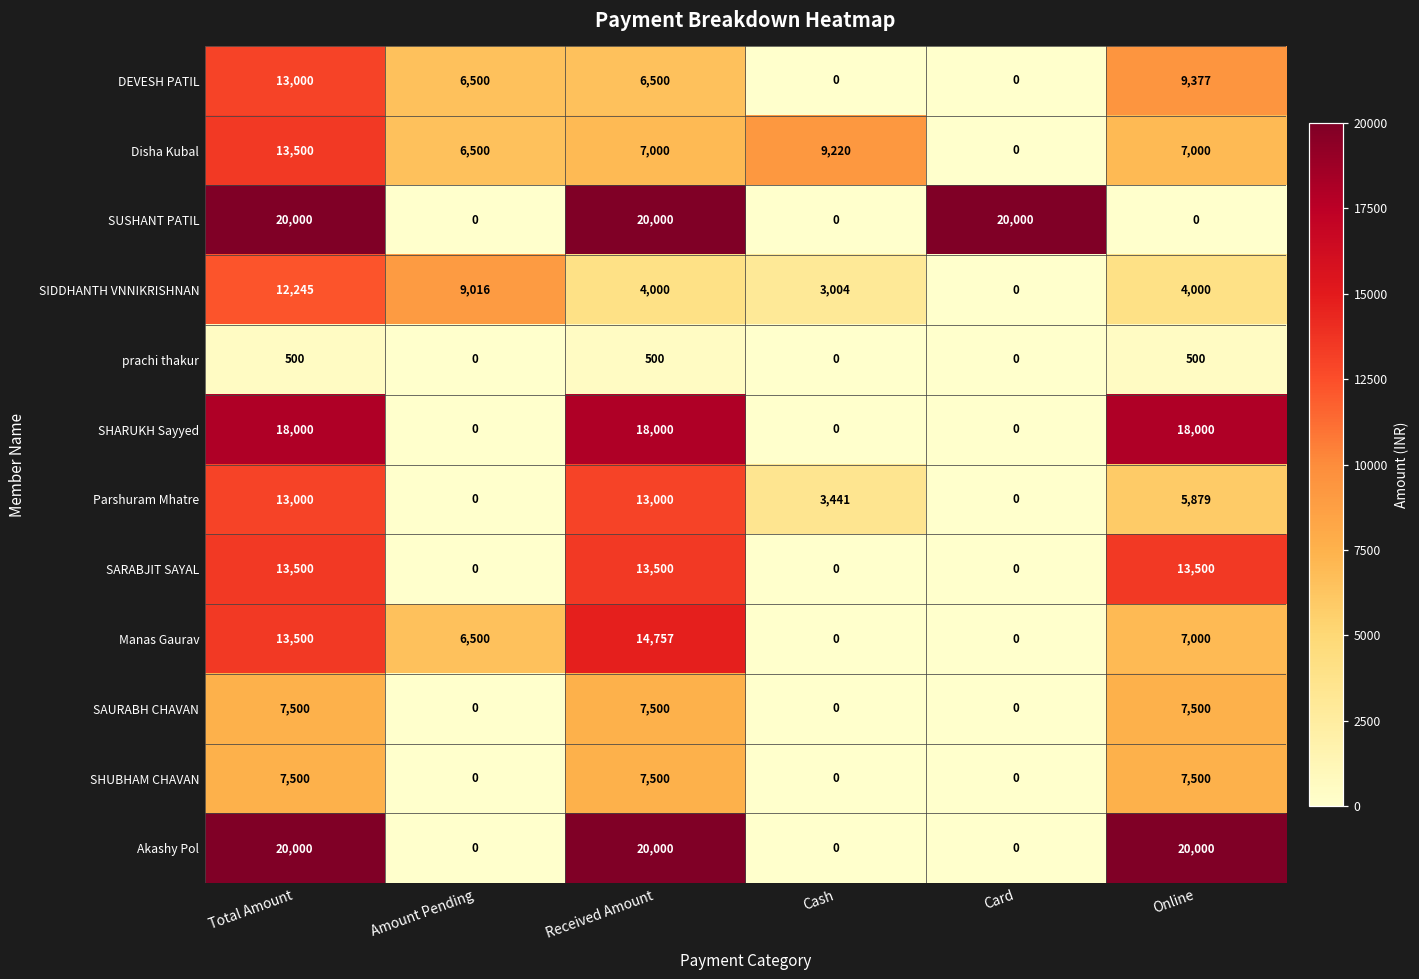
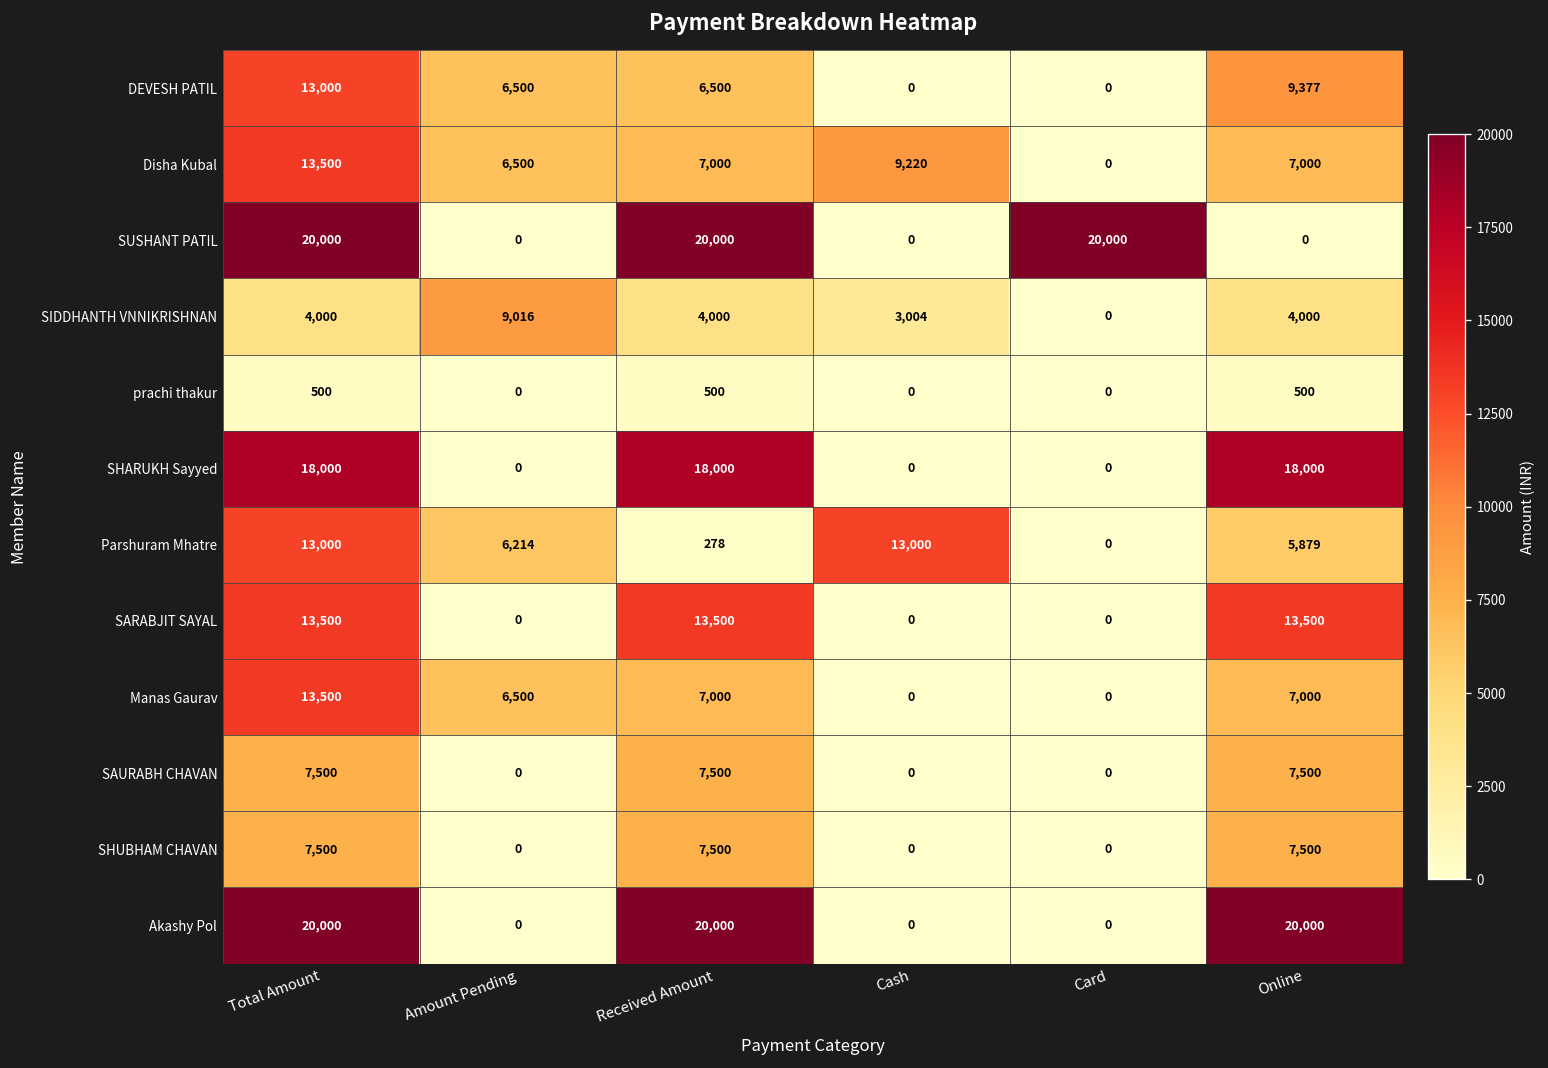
SIDDHANTH VNNIKRISHNAN, Total Amount: 12,245 -> 4,000
Parshuram Mhatre, Amount Pending: 0 -> 6,214
Parshuram Mhatre, Received Amount: 13,000 -> 278
Parshuram Mhatre, Cash: 3,441 -> 13,000
Manas Gaurav, Received Amount: 14,757 -> 7,000
